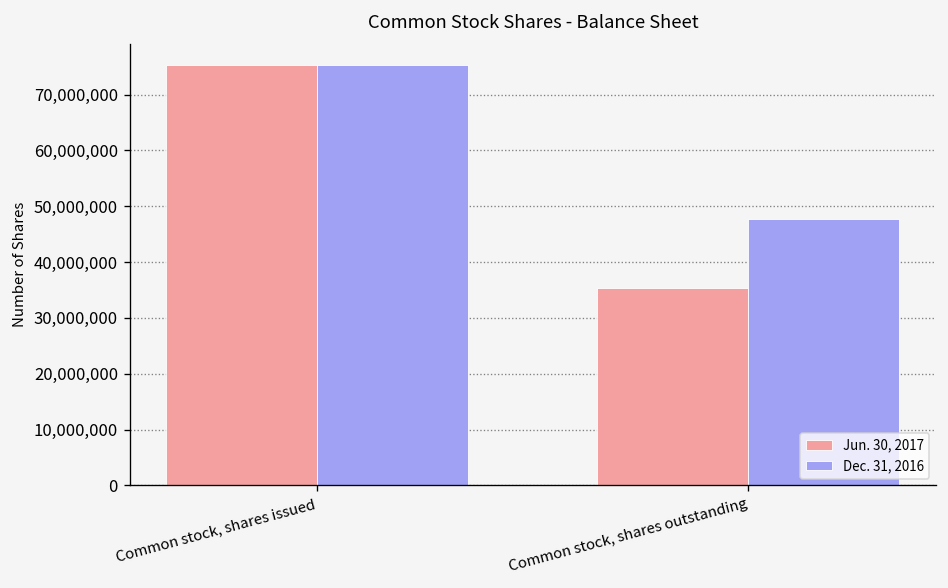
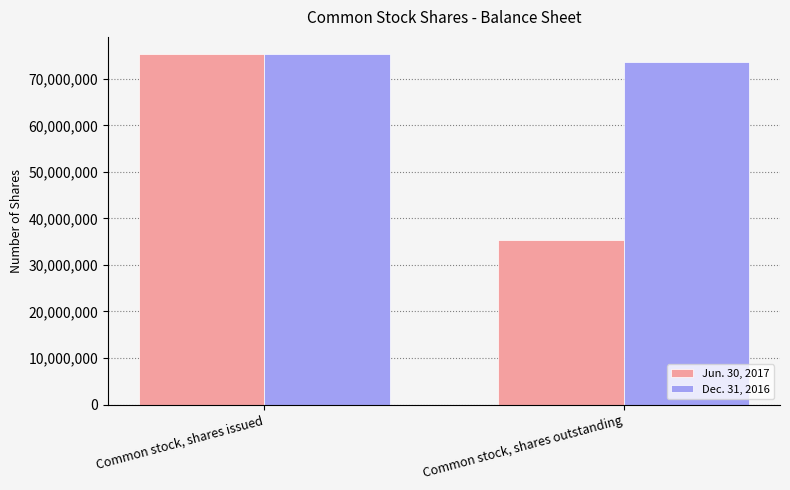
Dec. 31, 2016, Common stock, shares outstanding: 48,000,000 -> 74,000,000
